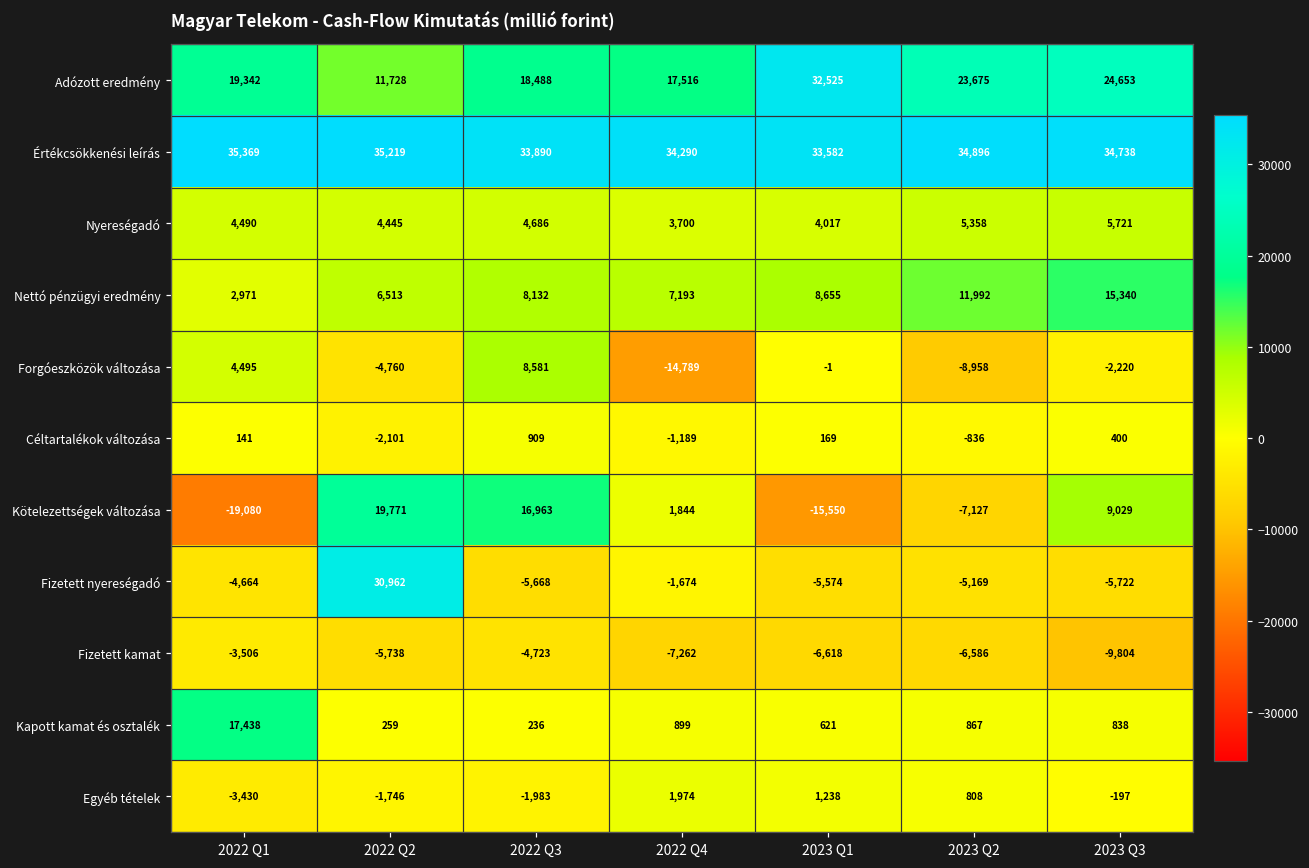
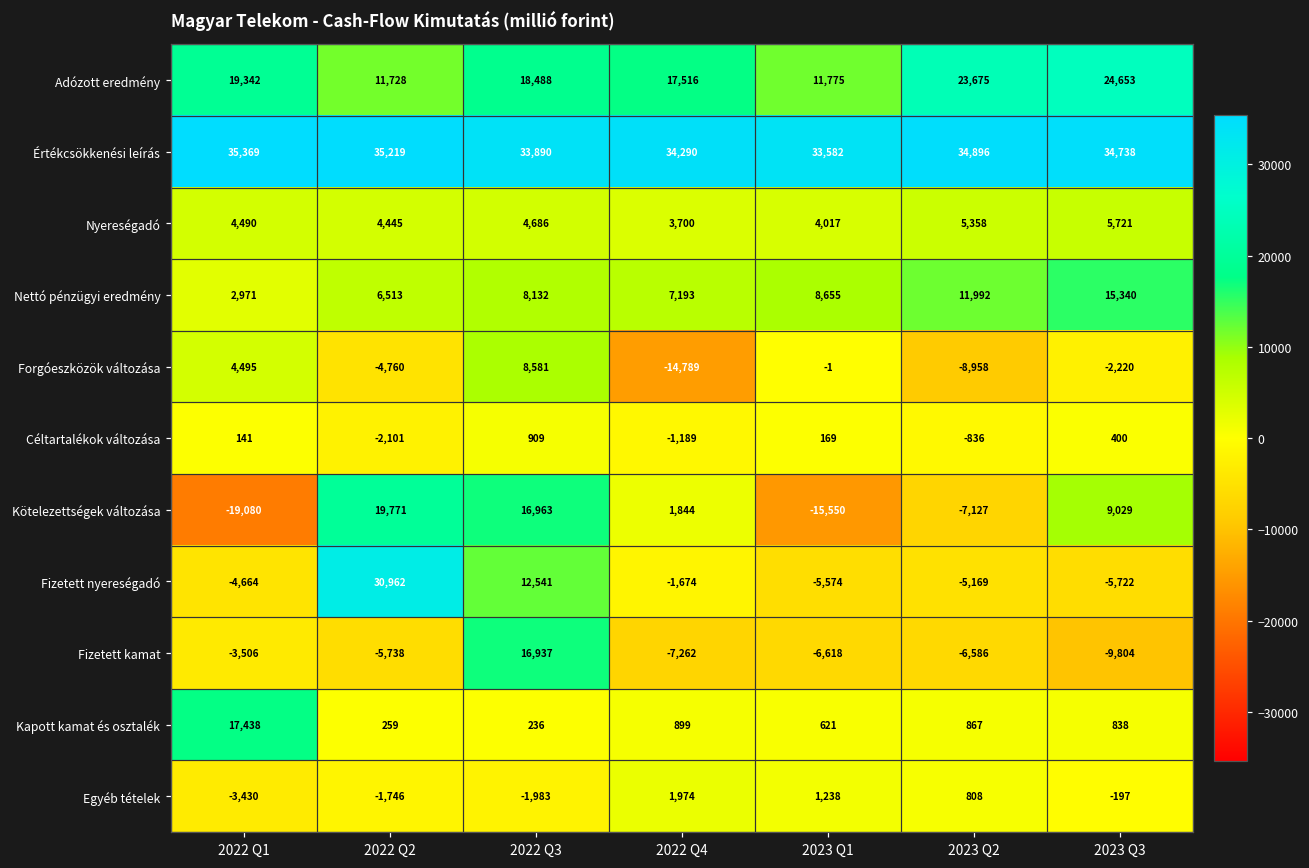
Adózott eredmény, 2023 Q1: 32,525 -> 11,775
Fizetett nyereségadó, 2022 Q3: -5,668 -> 12,541
Fizetett kamat, 2022 Q3: -4,723 -> 16,937
